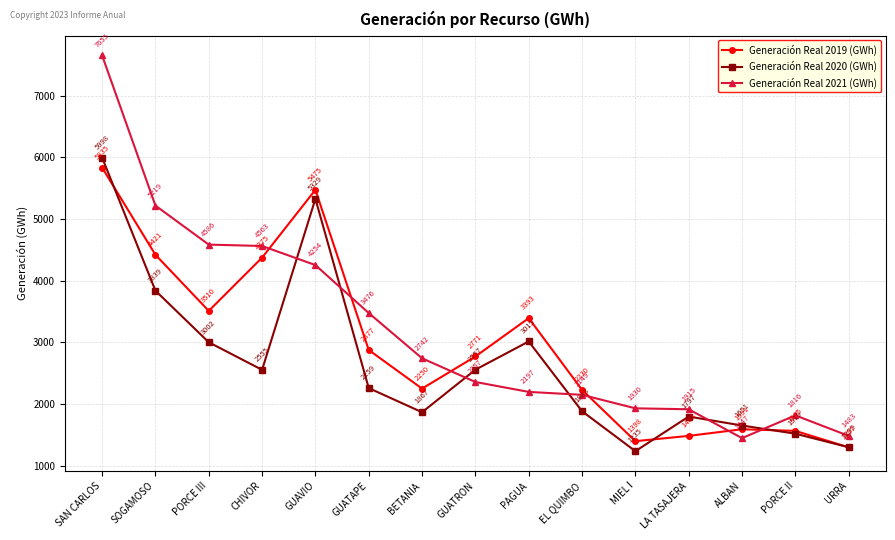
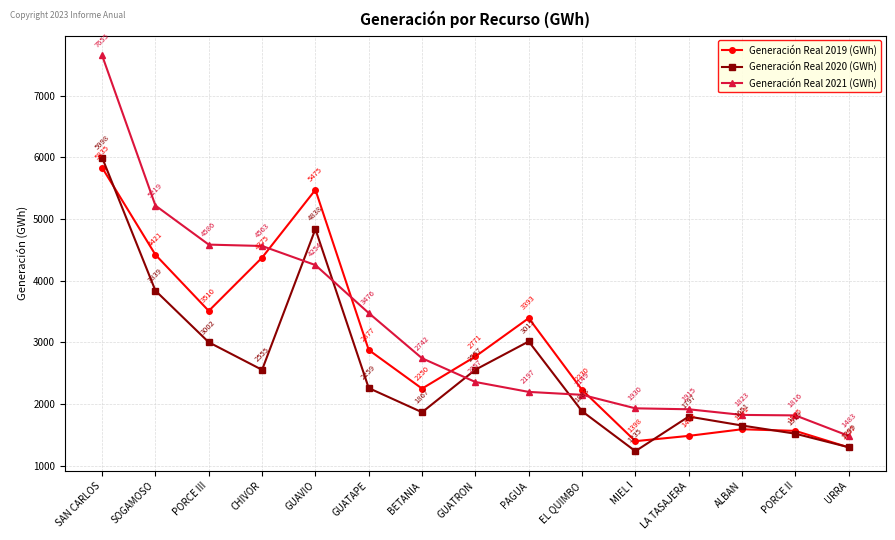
Generación Real 2020 (GWh), GUAVIO: 5329 -> 4838
Generación Real 2021 (GWh), ALBAN: 1447 -> 1823
